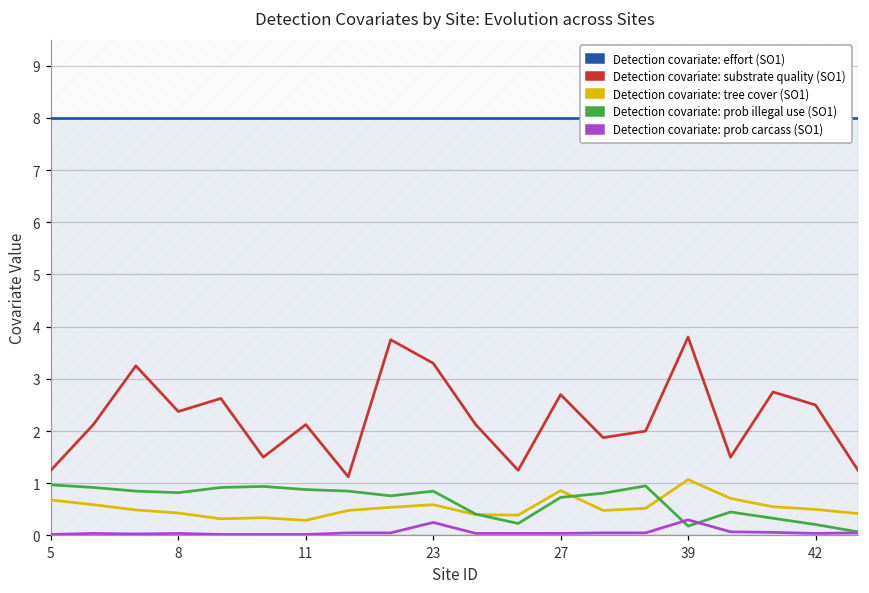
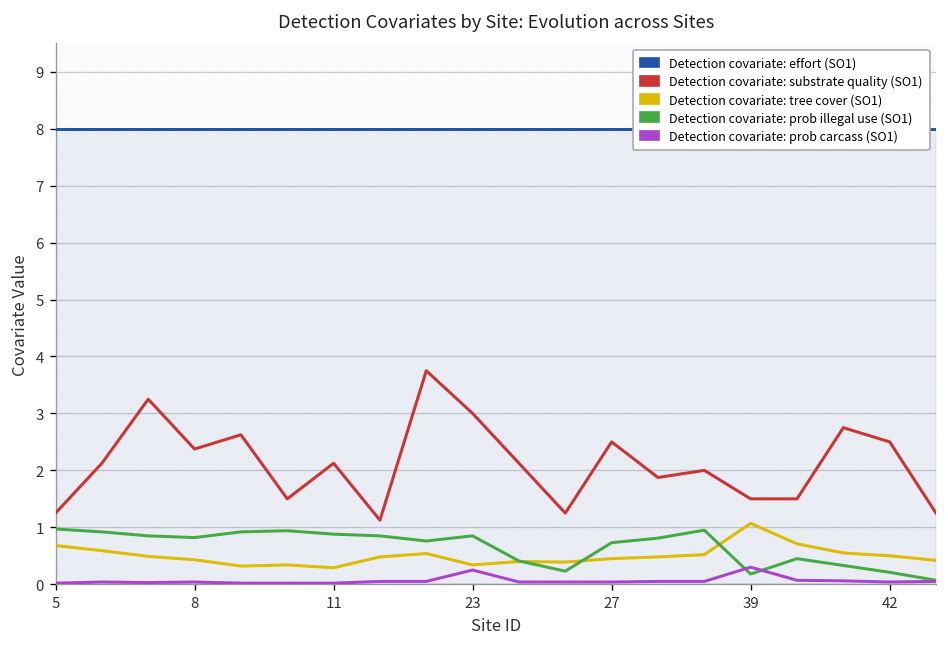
Detection covariate: substrate quality (SO1), 23: 3.3 -> 3.0
Detection covariate: tree cover (SO1), 23: 0.6 -> 0.3
Detection covariate: substrate quality (SO1), 27: 2.7 -> 2.5
Detection covariate: tree cover (SO1), 27: 0.9 -> 0.5
Detection covariate: substrate quality (SO1), 39: 3.8 -> 1.5
